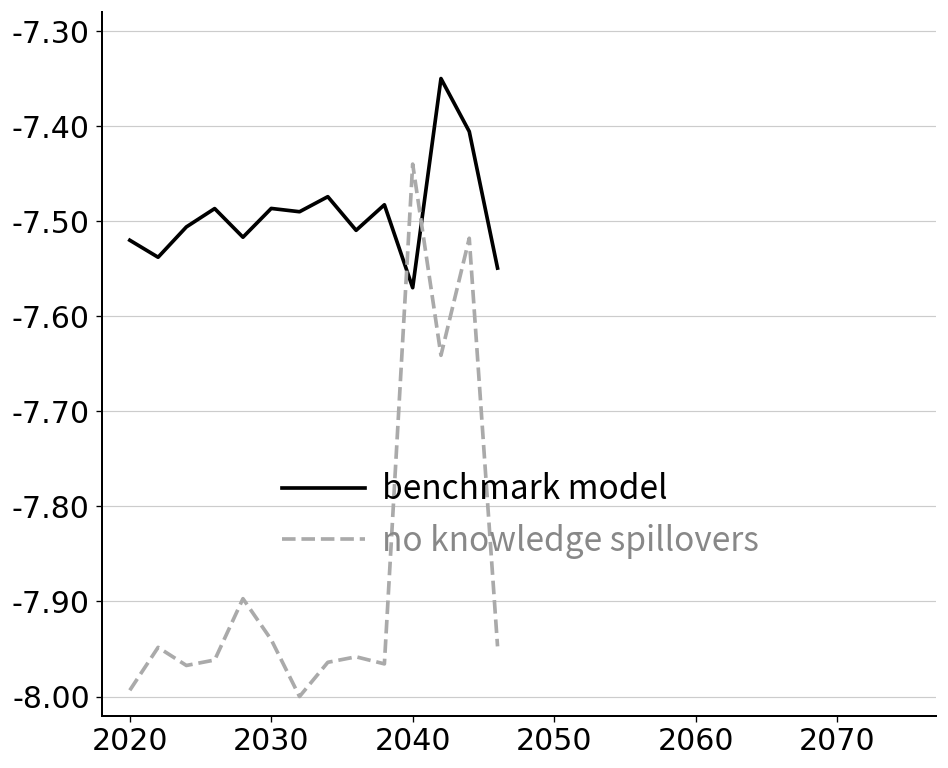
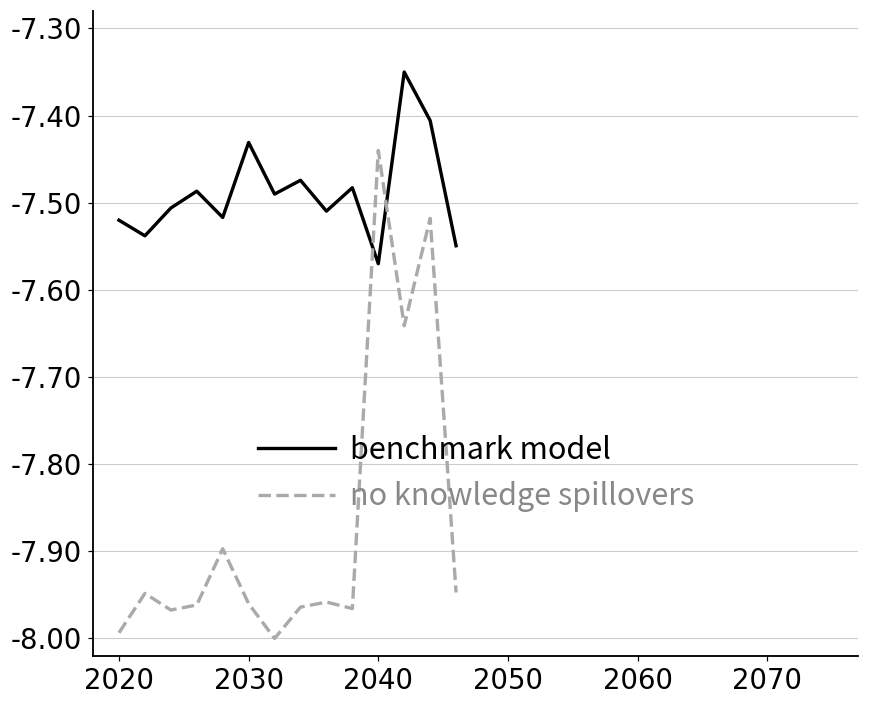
benchmark model, 2030: -7.49 -> -7.43
no knowledge spillovers, 2030: -7.94 -> -7.96
